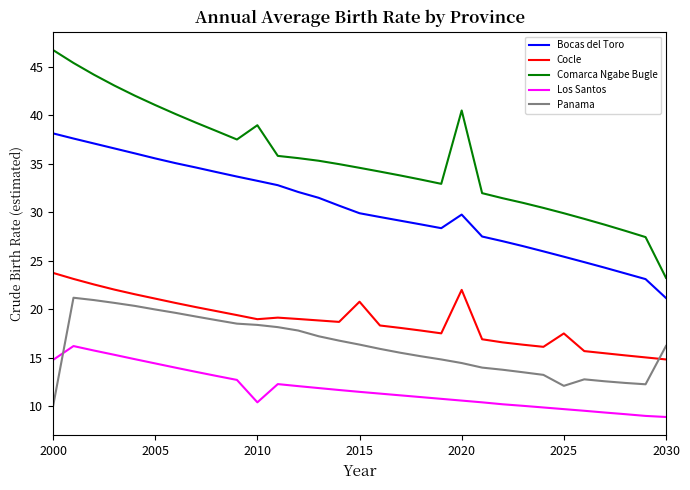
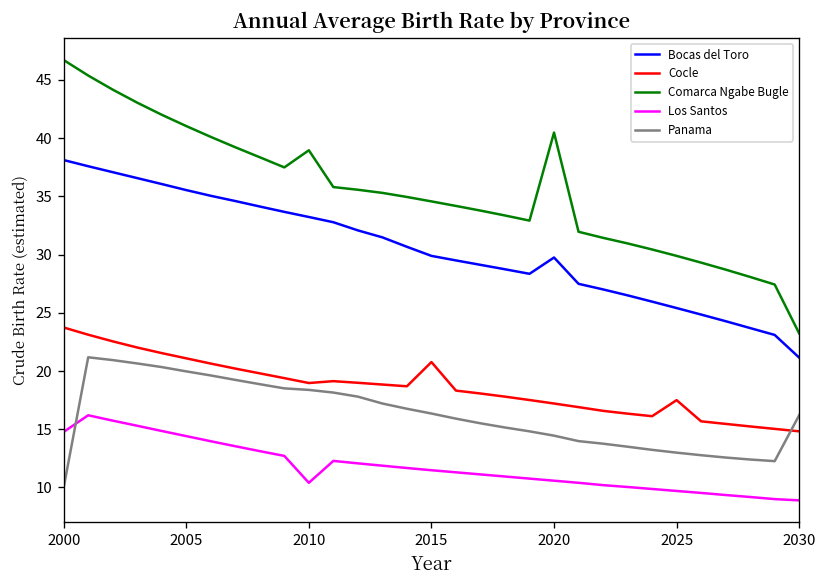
Cocle, 2020: 22 -> 17
Panama, 2025: 12 -> 13
